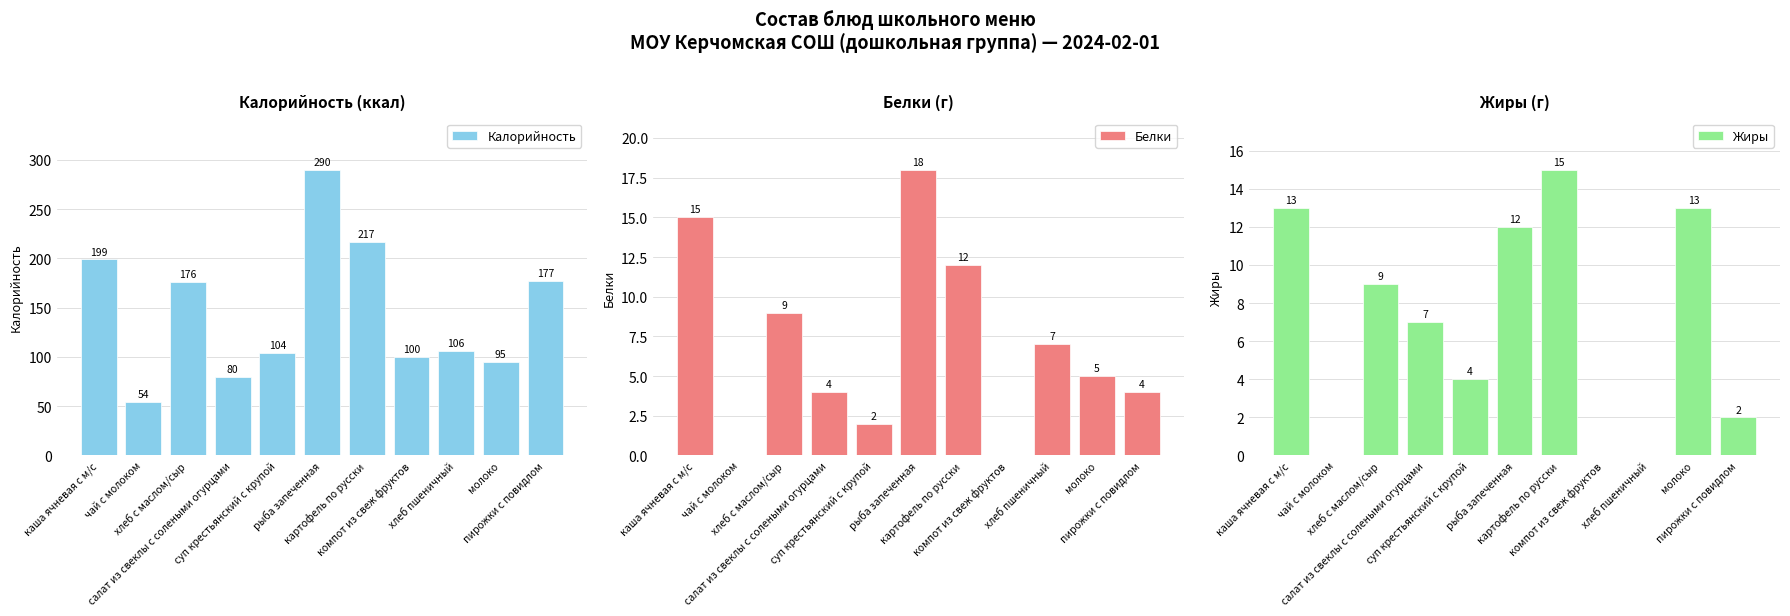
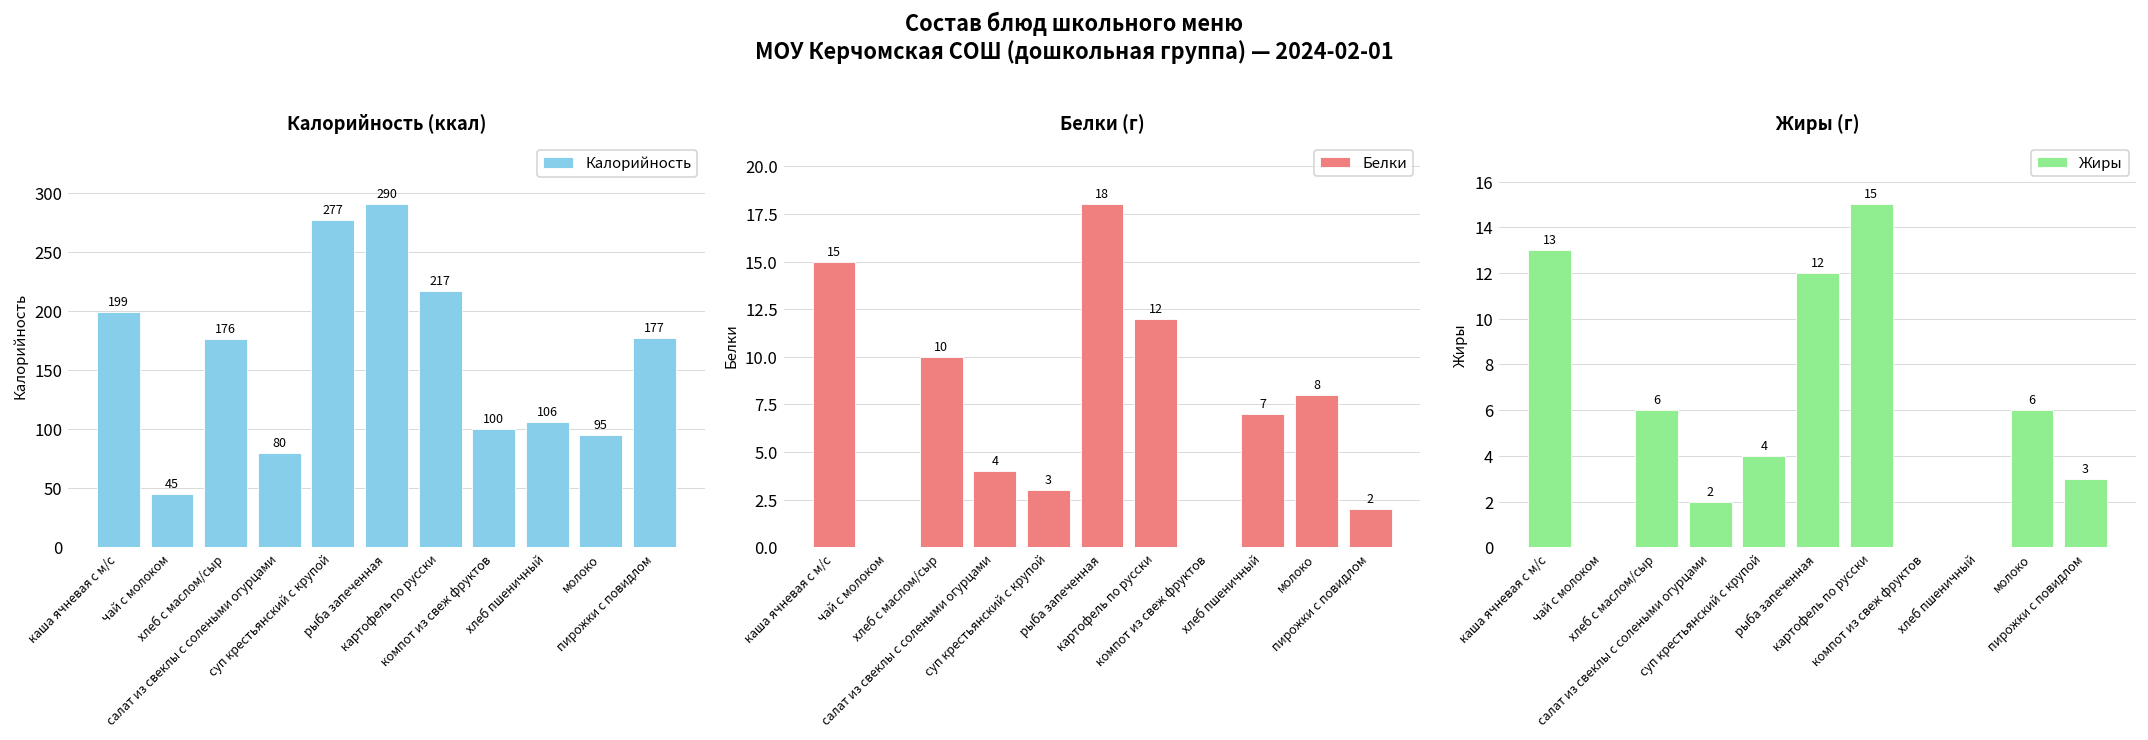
Калорийность (ккал), чай с молоком: 54 -> 45
Калорийность (ккал), суп крестьянский с крупой: 104 -> 277
Белки (г), хлеб с маслом/сыр: 9 -> 10
Белки (г), суп крестьянский с крупой: 2 -> 3
Белки (г), молоко: 5 -> 8
Белки (г), пирожки с повидлом: 4 -> 2
Жиры (г), хлеб с маслом/сыр: 9 -> 6
Жиры (г), салат из свеклы с солеными огурцами: 7 -> 2
Жиры (г), молоко: 13 -> 6
Жиры (г), пирожки с повидлом: 2 -> 3
